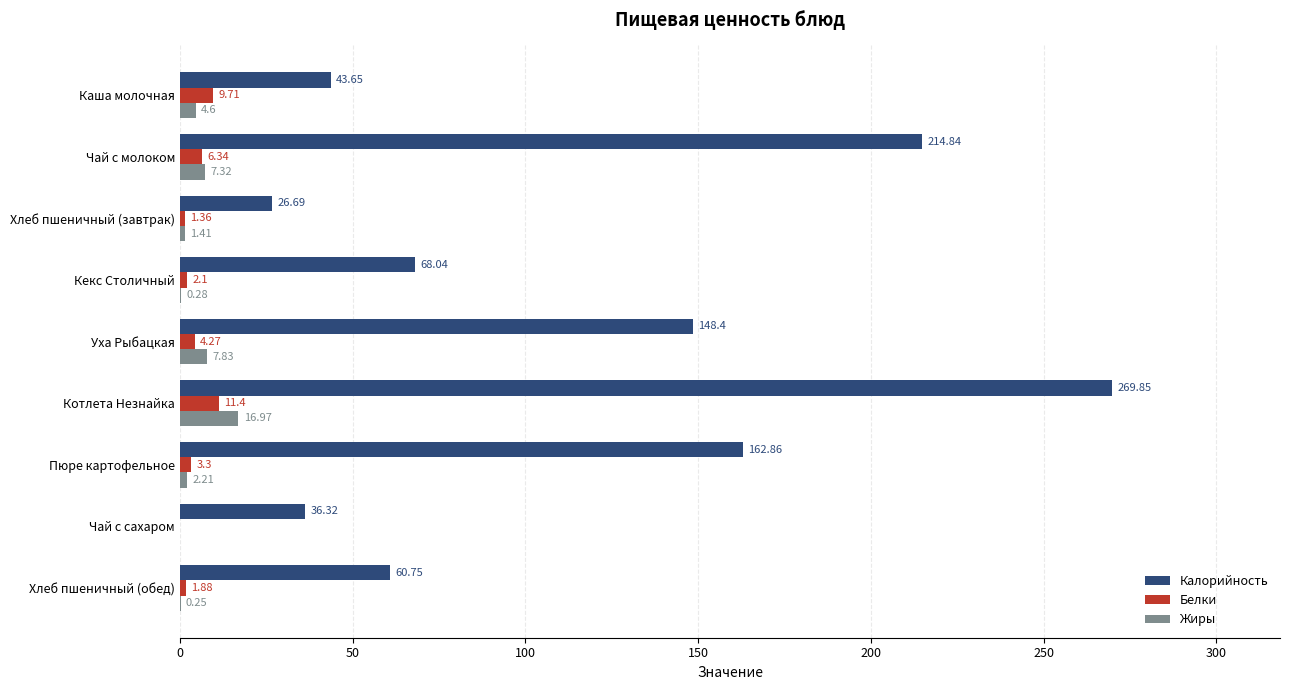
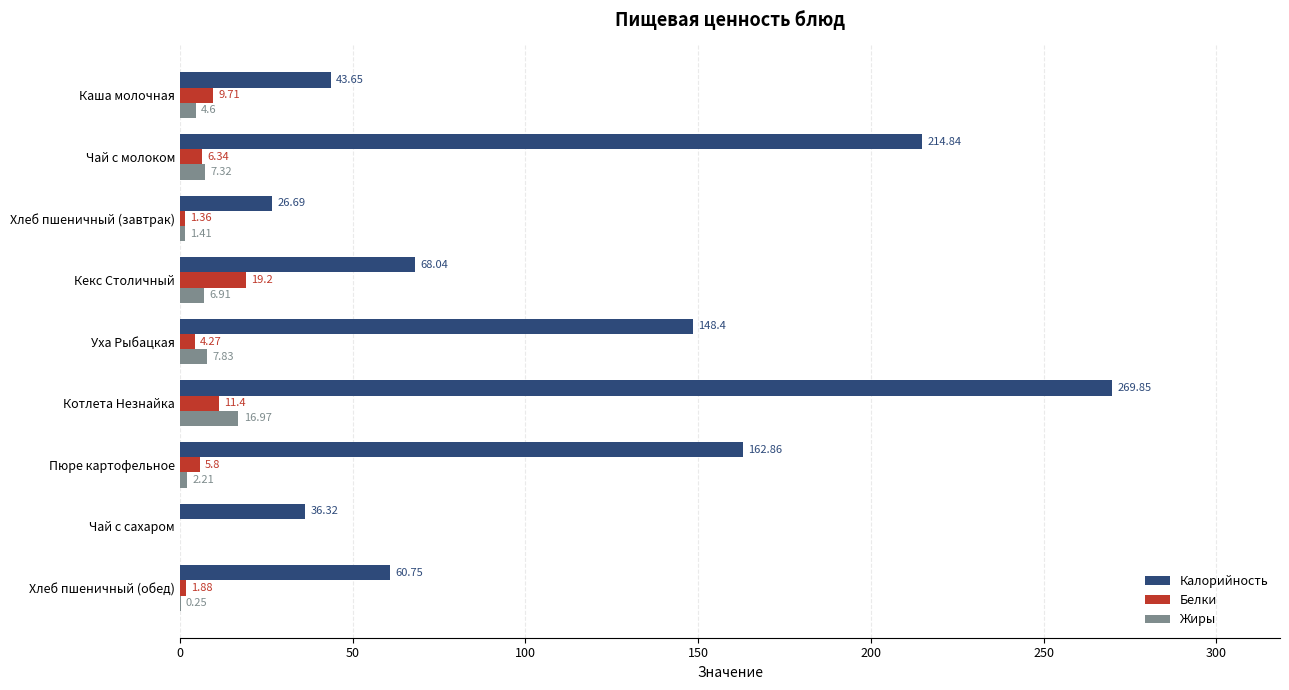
Белки, Кекс Столичный: 2.1 -> 19.2
Жиры, Кекс Столичный: 0.28 -> 6.91
Белки, Пюре картофельное: 3.3 -> 5.8
